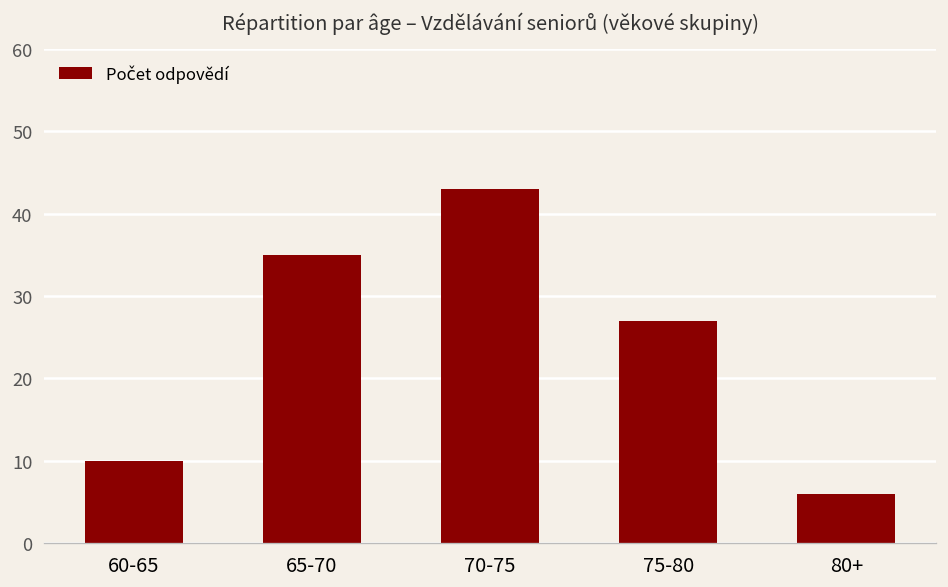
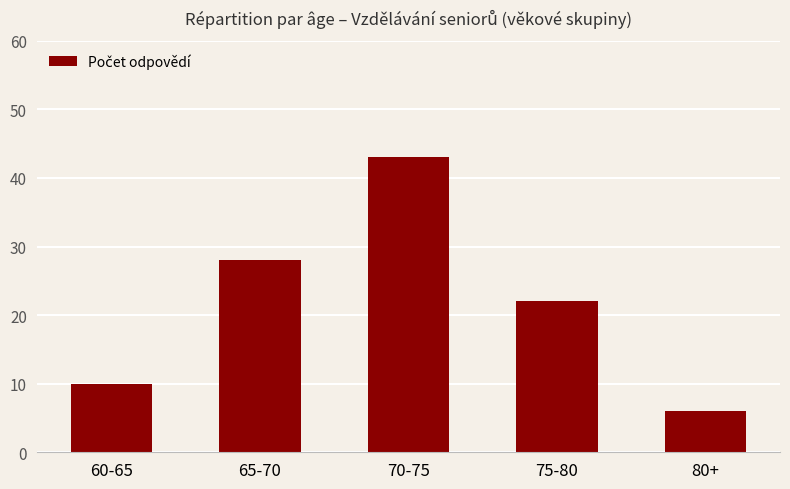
65-70: 35 -> 28
75-80: 27 -> 22
